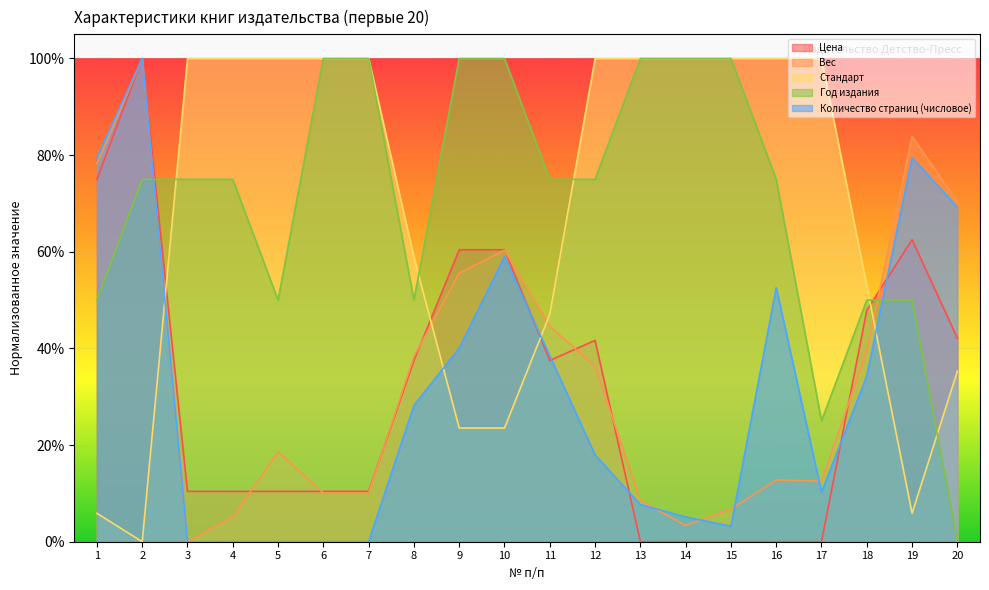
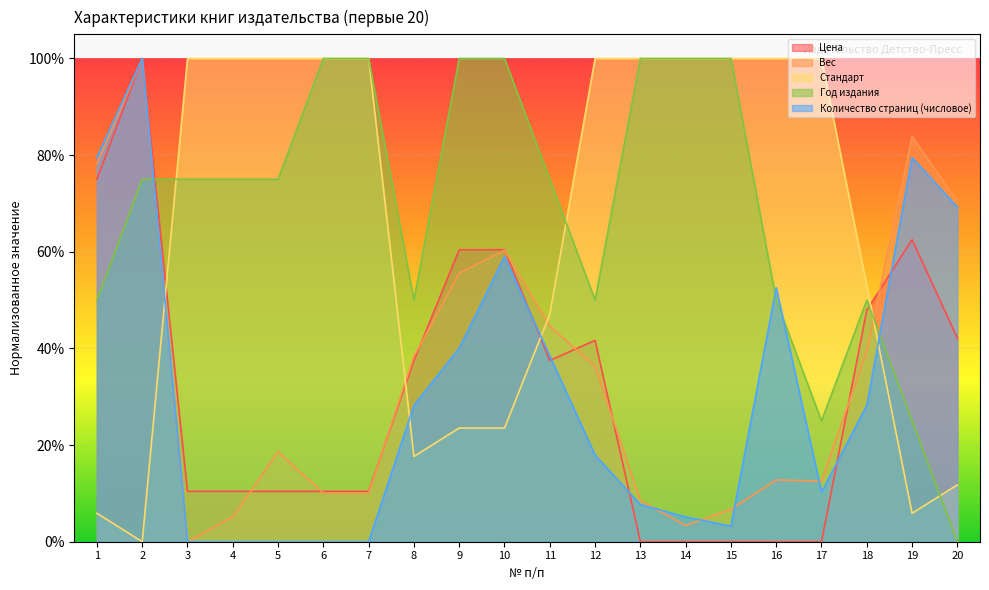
Год издания, 5: 50% -> 75%
Стандарт, 8: 59% -> 18%
Год издания, 12: 75% -> 50%
Год издания, 16: 75% -> 50%
Количество страниц (числовое), 18: 34% -> 28%
Год издания, 19: 50% -> 25%
Стандарт, 20: 35% -> 12%
